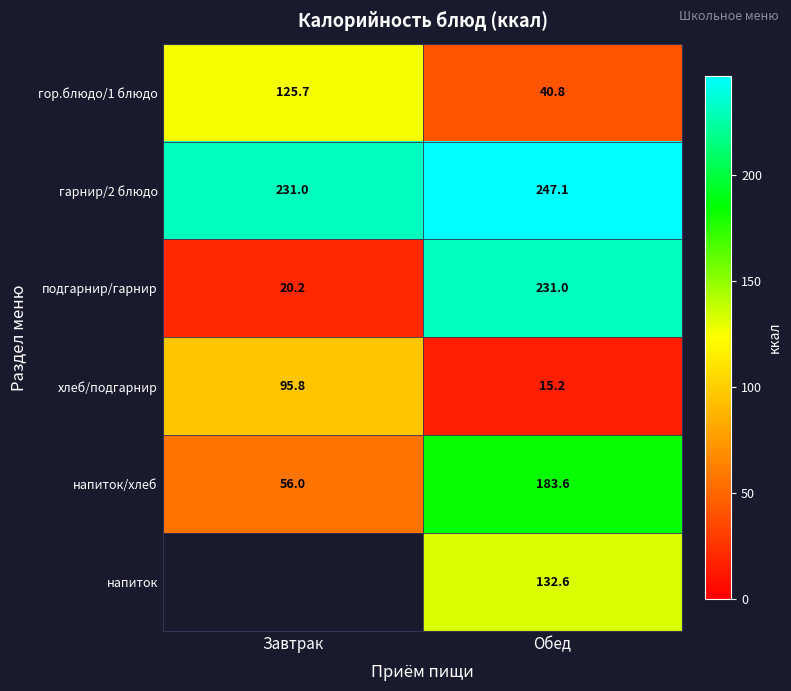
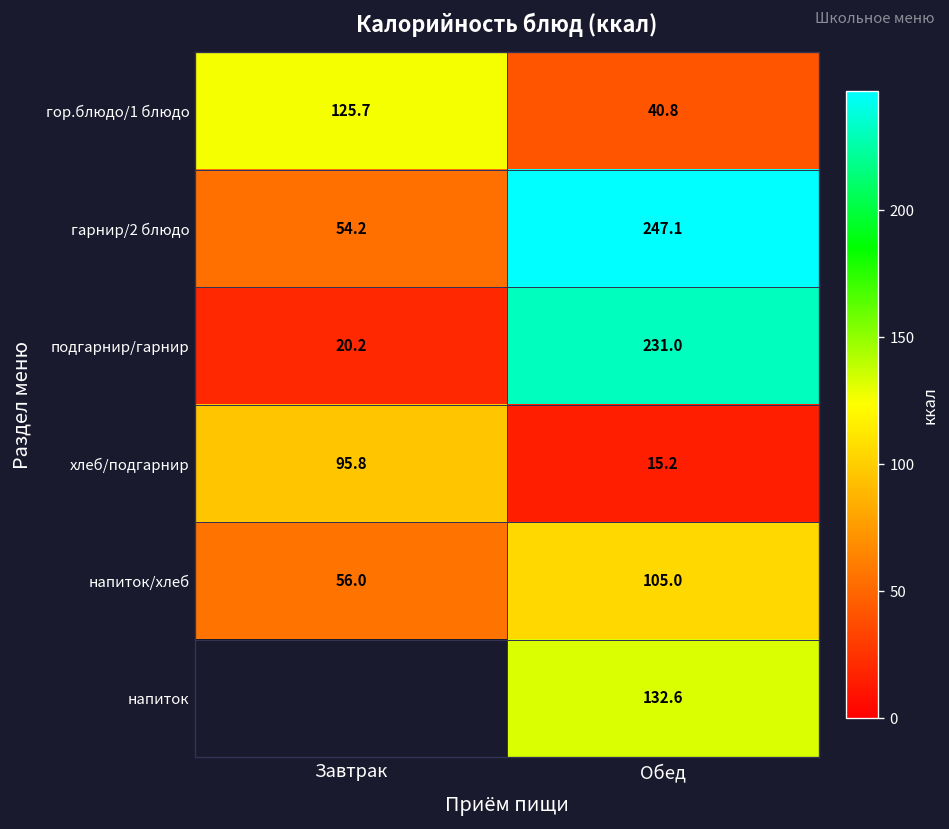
гарнир/2 блюдо, Завтрак: 231.0 -> 54.2
напиток/хлеб, Обед: 183.6 -> 105.0
